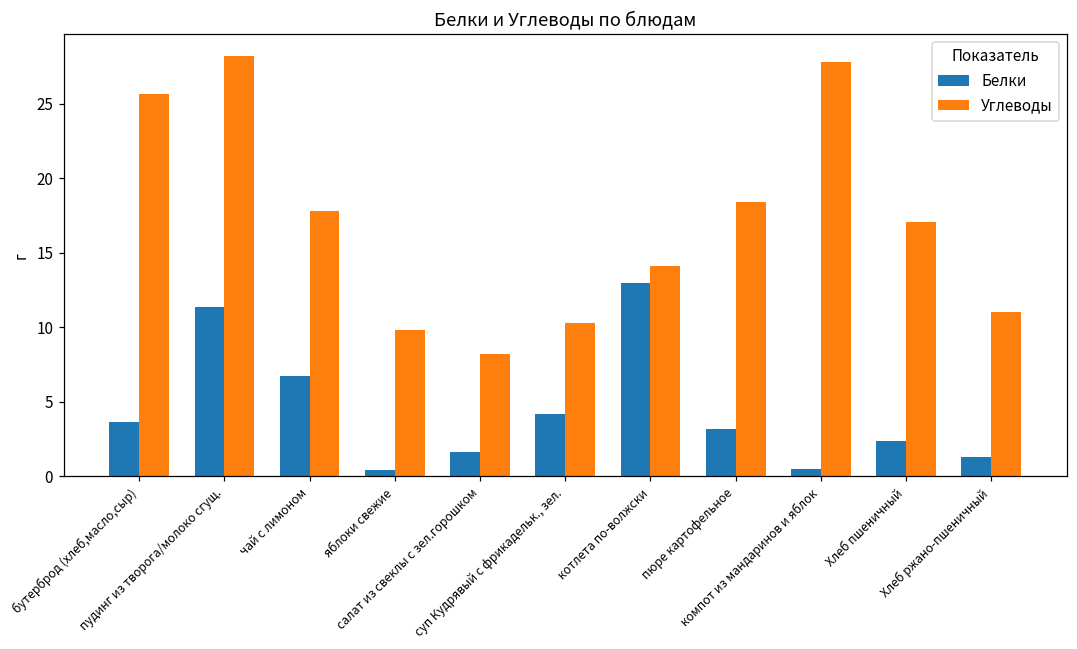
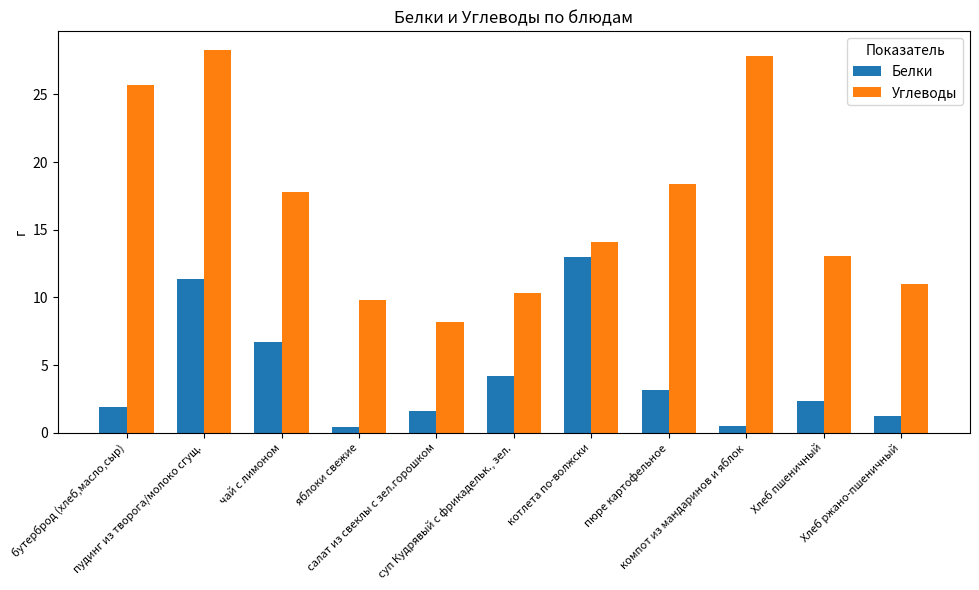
Белки, бутерброд (хлеб,масло,сыр): 3.7 -> 1.9
Углеводы, Хлеб пшеничный: 17.1 -> 13.0
